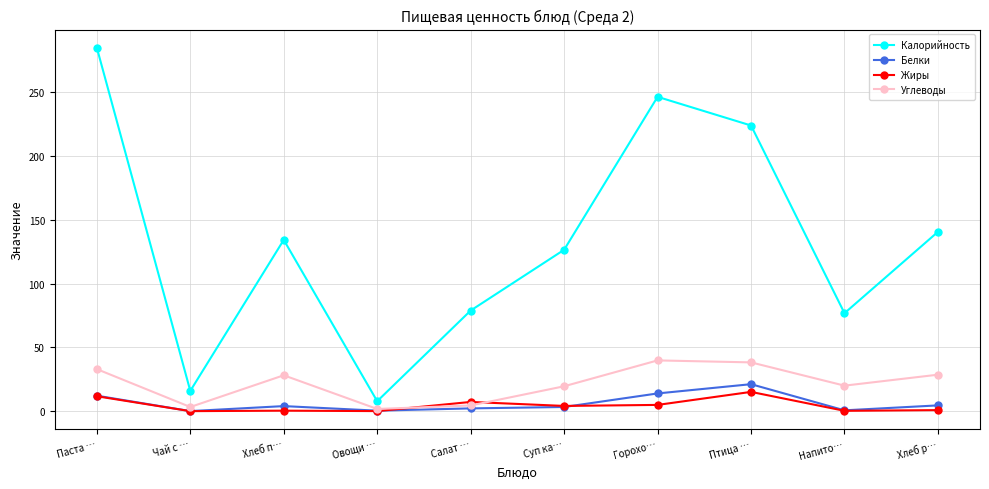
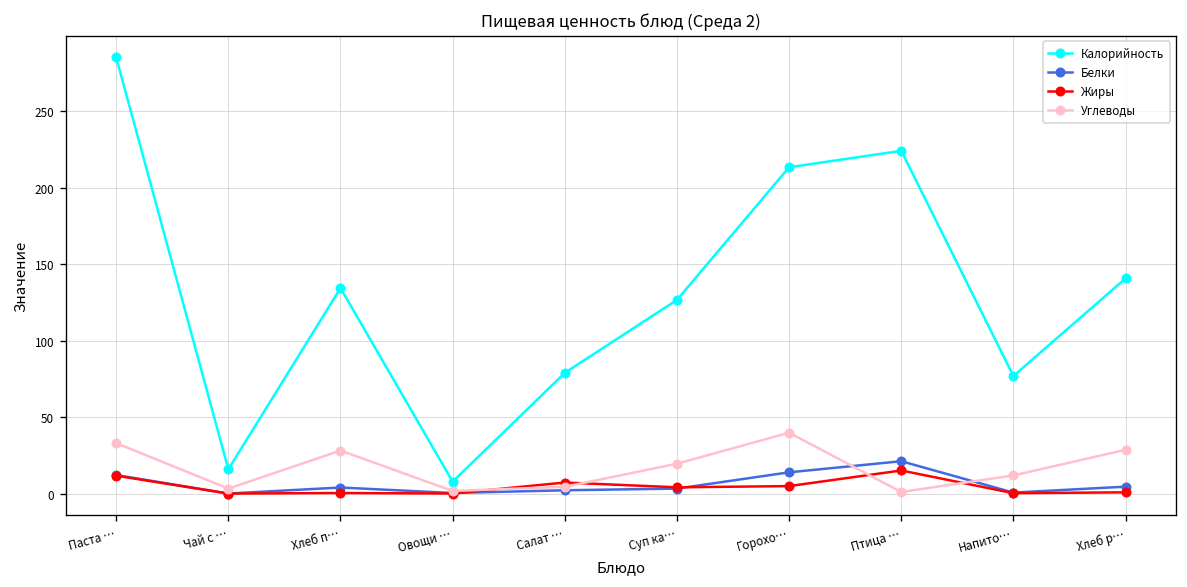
Калорийность, Горохо…: 247 -> 213
Углеводы, Птица …: 38 -> 1
Углеводы, Напито…: 20 -> 12
